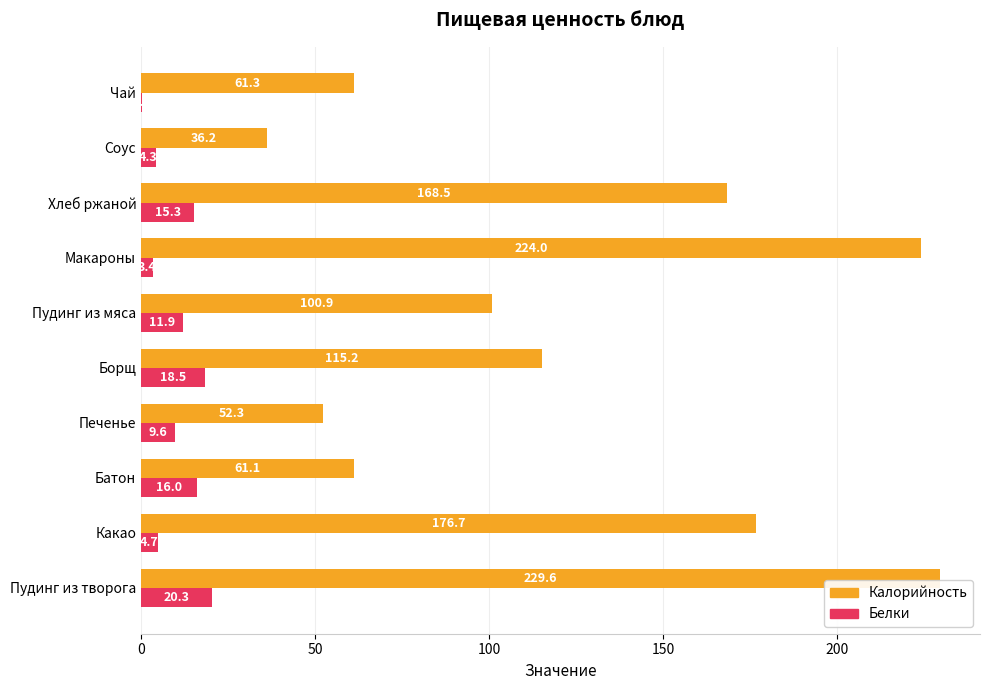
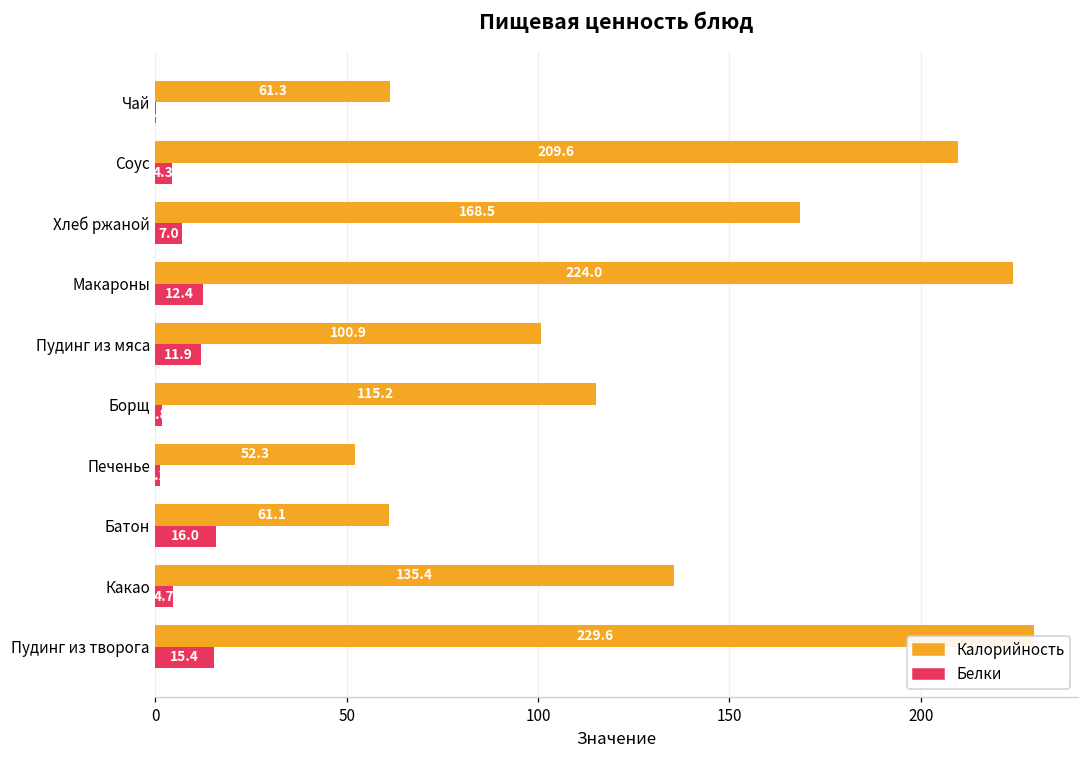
Калорийность, Соус: 36.2 -> 209.6
Белки, Хлеб ржаной: 15.3 -> 7.0
Белки, Макароны: 3.4 -> 12.4
Белки, Борщ: 18 -> 2
Белки, Печенье: 10 -> 1
Калорийность, Какао: 176.7 -> 135.4
Белки, Пудинг из творога: 20.3 -> 15.4
